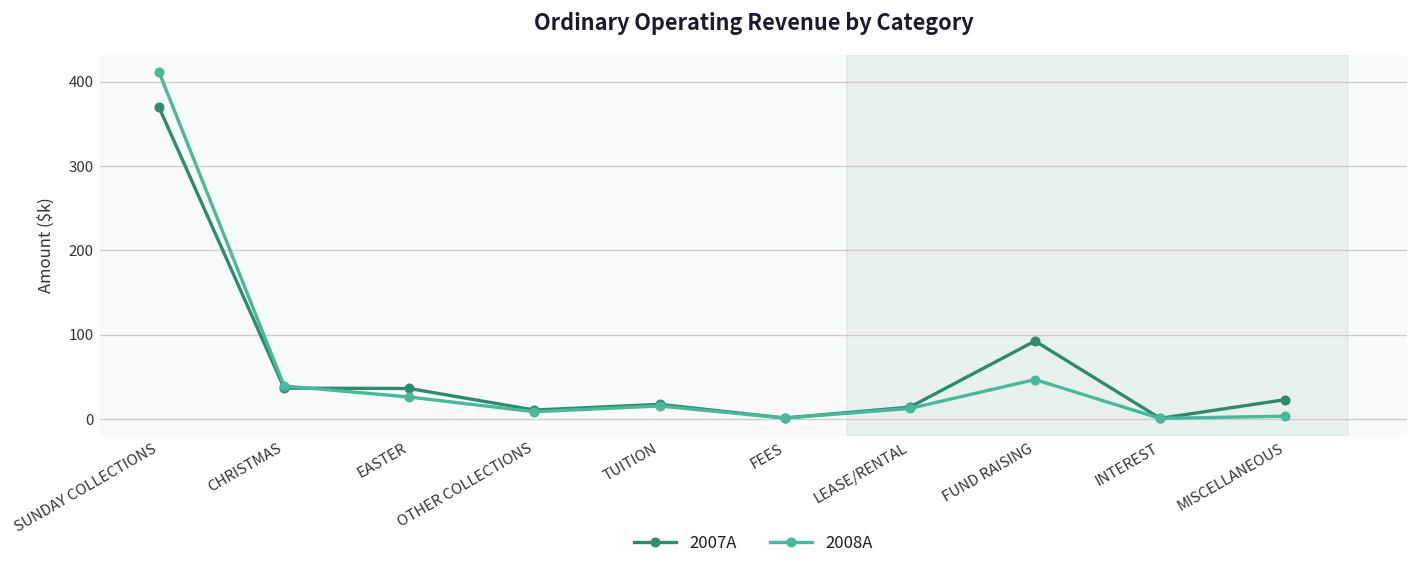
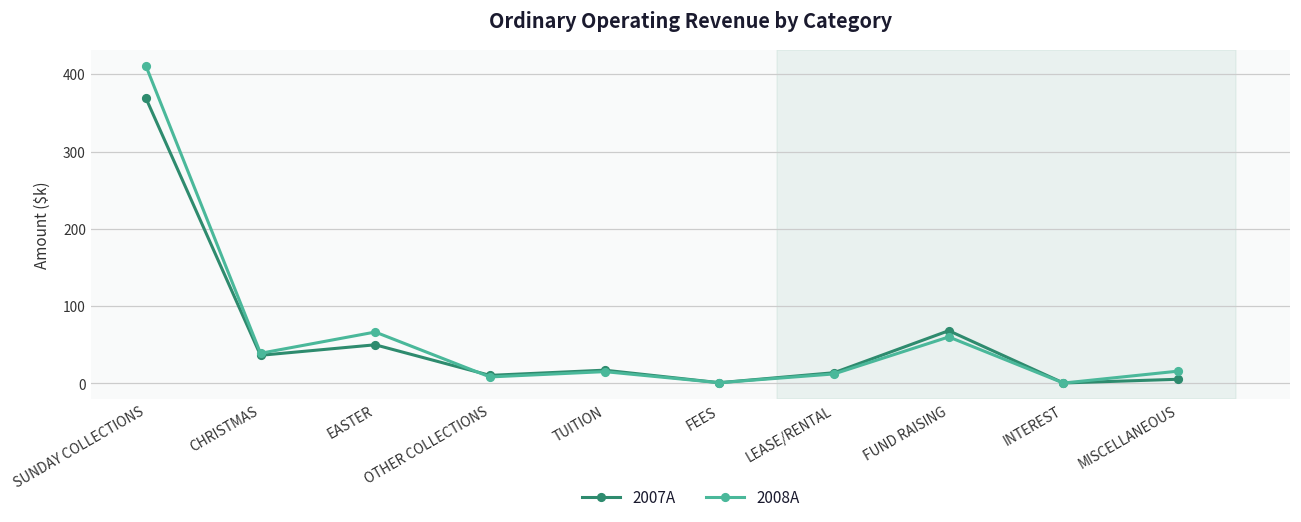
2007A, EASTER: 40 -> 50
2008A, EASTER: 30 -> 70
2007A, FUND RAISING: 90 -> 70
2008A, FUND RAISING: 50 -> 60
2007A, MISCELLANEOUS: 20 -> 10
2008A, MISCELLANEOUS: 0 -> 20
